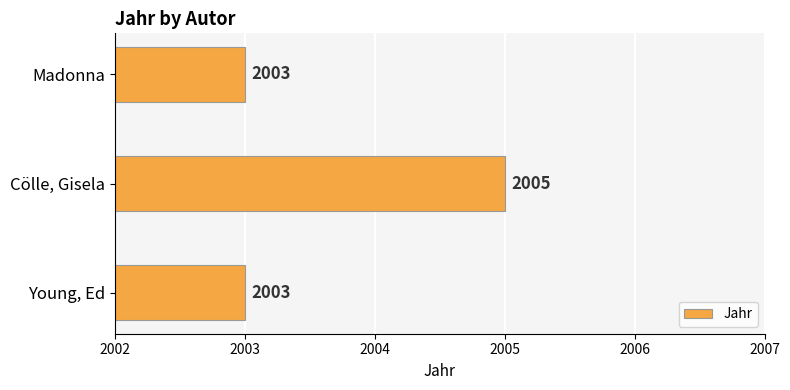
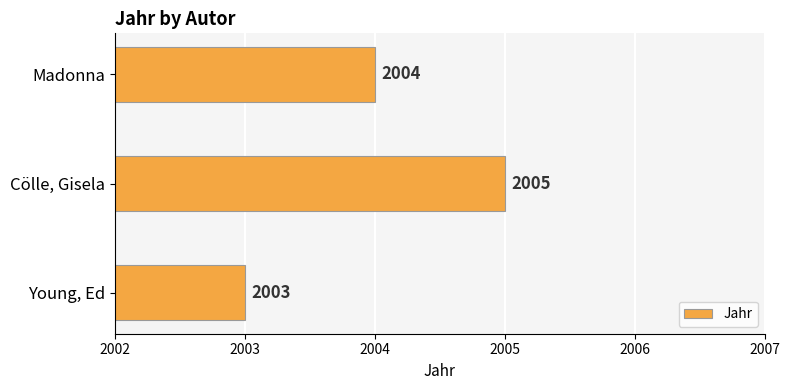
Madonna: 2003 -> 2004
